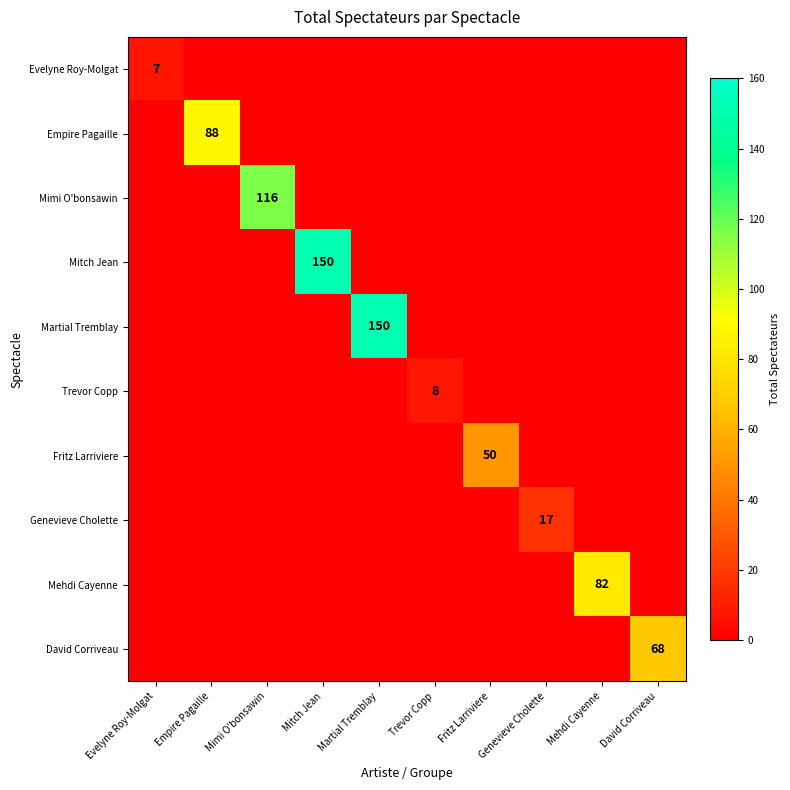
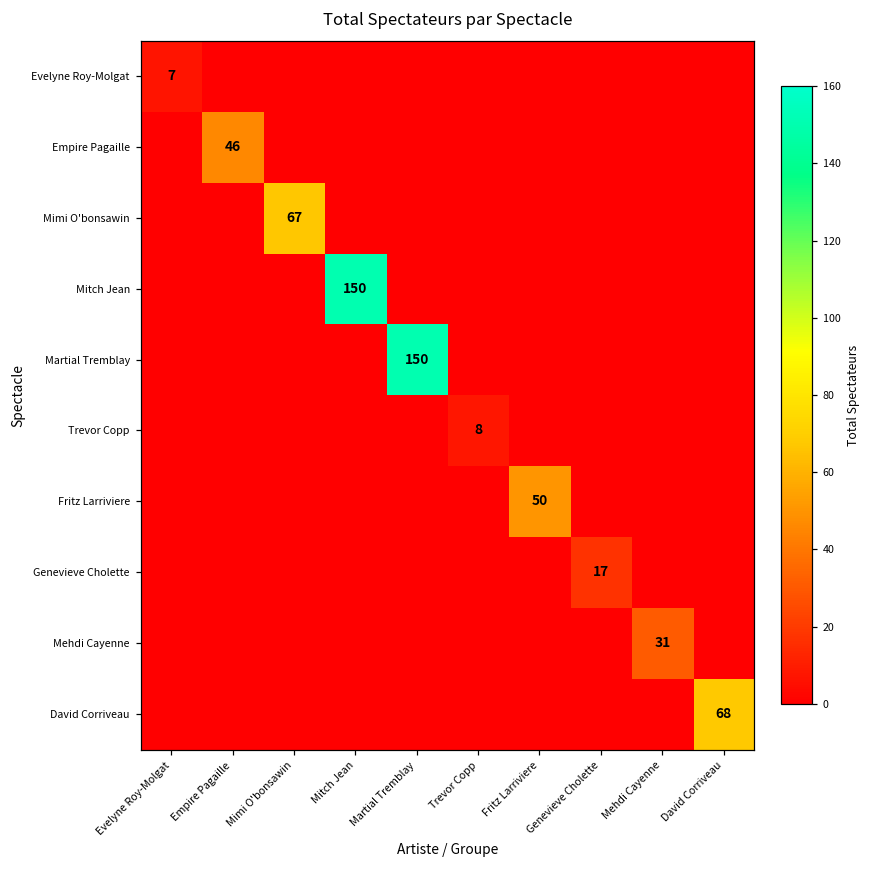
Empire Pagaille, Empire Pagaille: 88 -> 46
Mimi O'bonsawin, Mimi O'bonsawin: 116 -> 67
Mehdi Cayenne, Mehdi Cayenne: 82 -> 31
